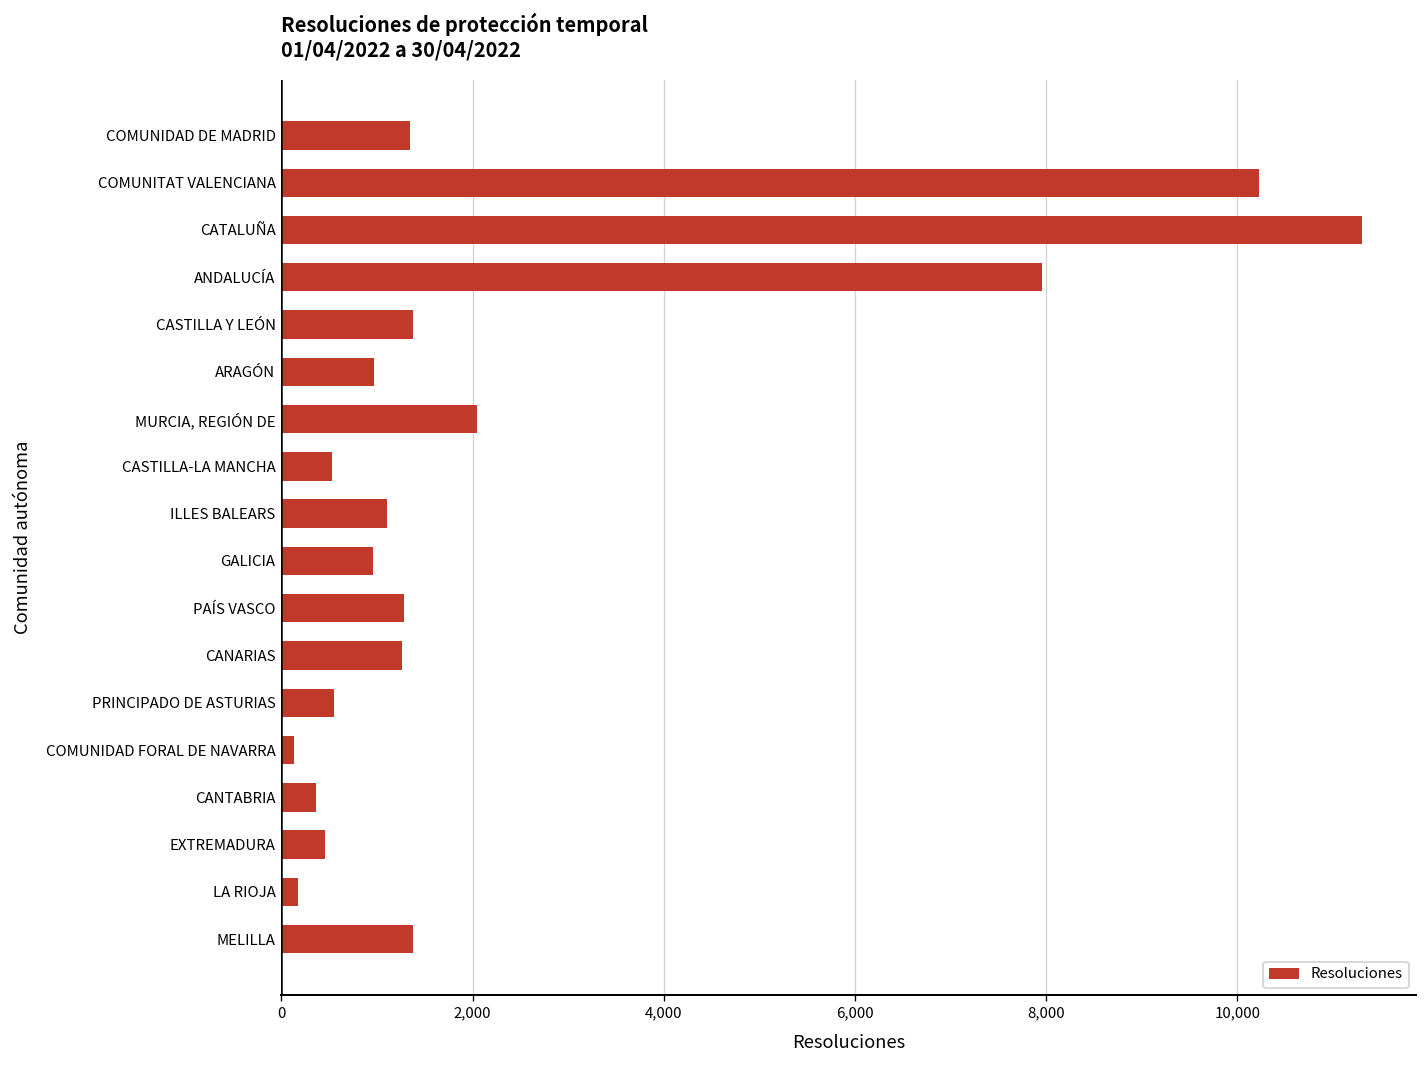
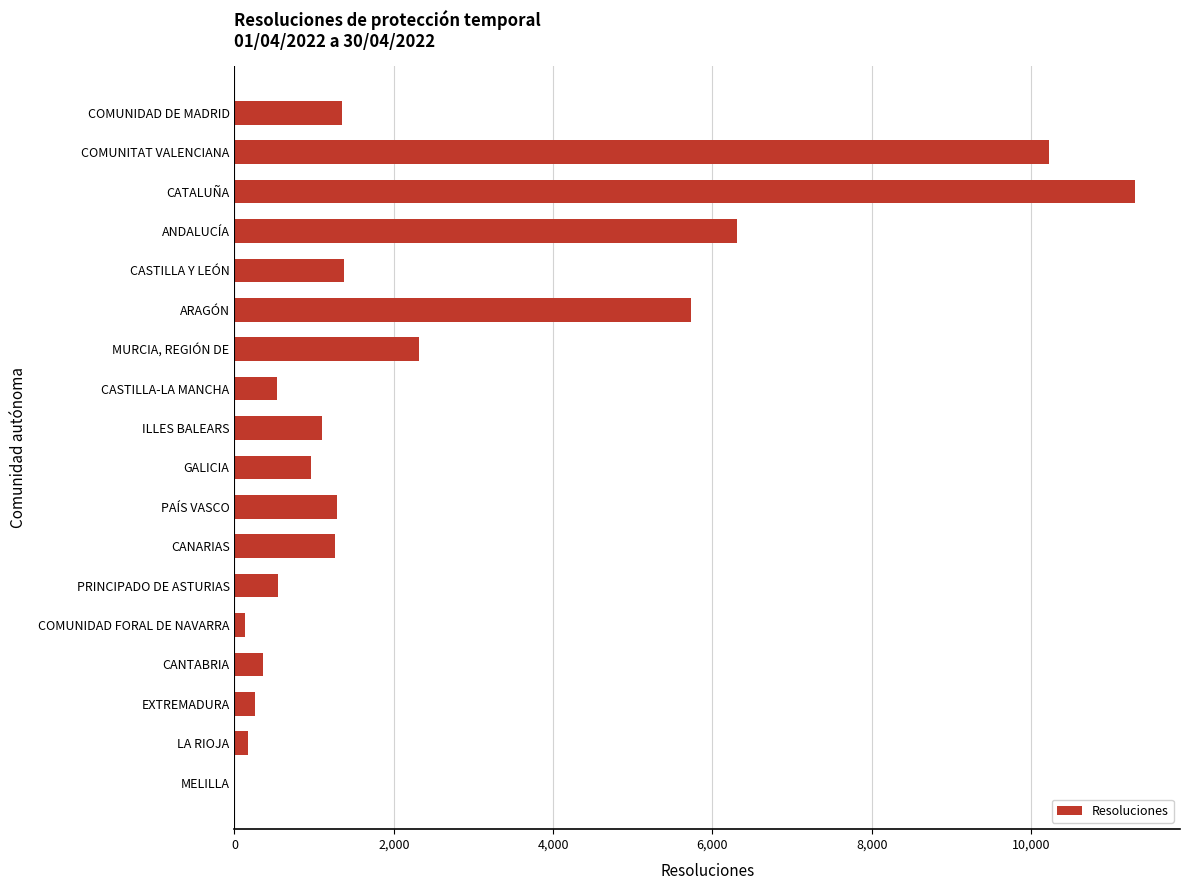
ANDALUCÍA: 8,000 -> 6,300
ARAGÓN: 1,000 -> 5,700
MURCIA, REGIÓN DE: 2,000 -> 2,300
EXTREMADURA: 500 -> 300
MELILLA: 1,400 -> 0
